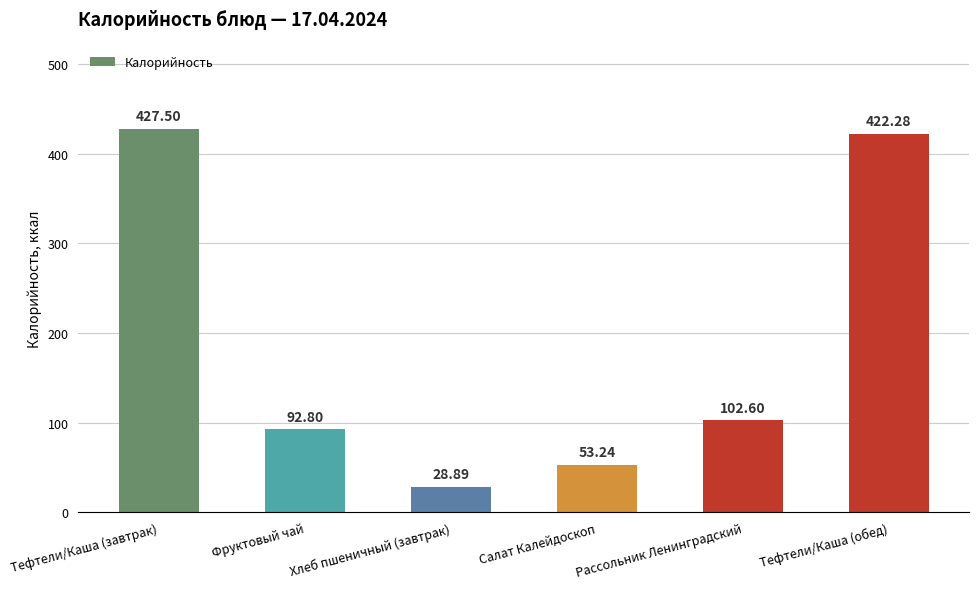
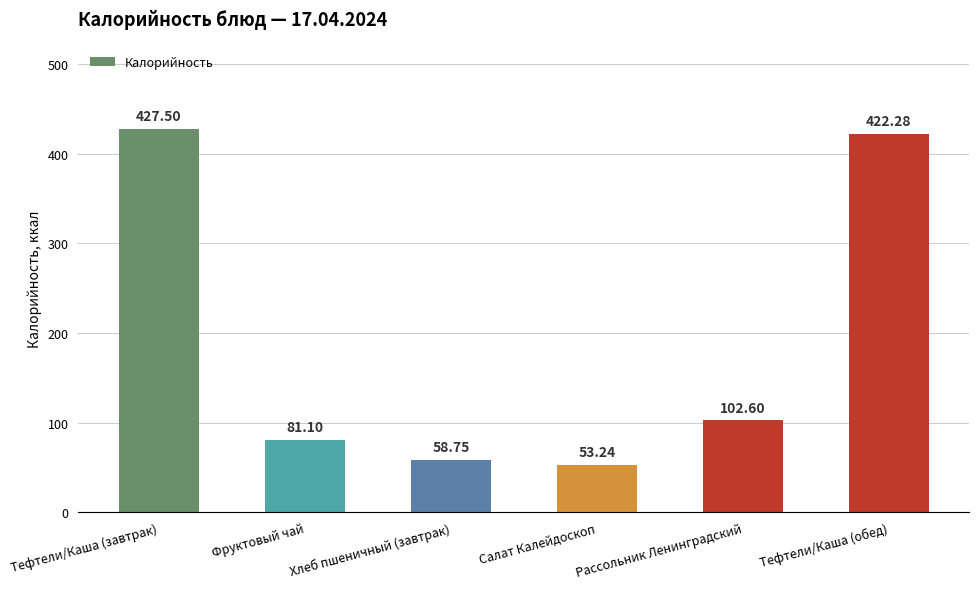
Фруктовый чай: 92.80 -> 81.10
Хлеб пшеничный (завтрак): 28.89 -> 58.75
